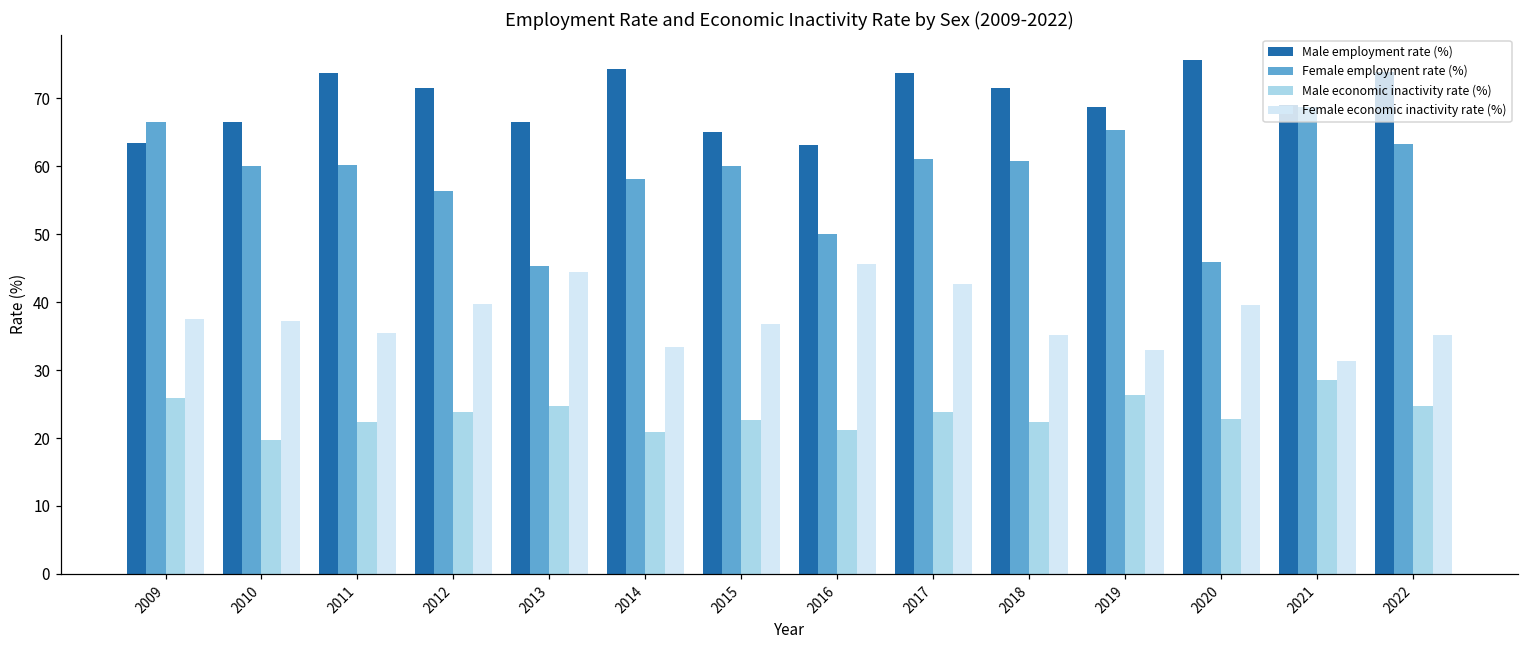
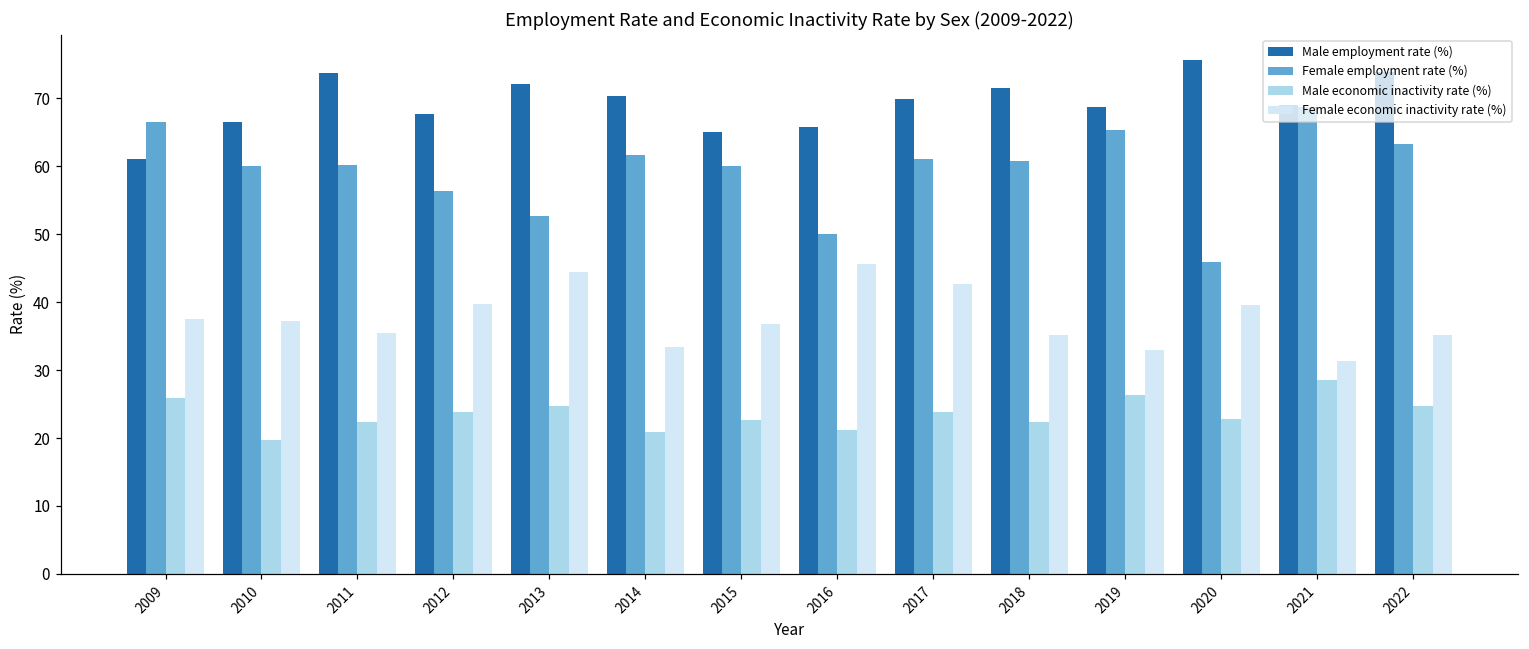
Male employment rate (%), 2009: 63 -> 61
Male employment rate (%), 2012: 72 -> 68
Male employment rate (%), 2013: 67 -> 72
Female employment rate (%), 2013: 45 -> 53
Male employment rate (%), 2014: 74 -> 70
Female employment rate (%), 2014: 58 -> 62
Male employment rate (%), 2016: 63 -> 66
Male employment rate (%), 2017: 74 -> 70
